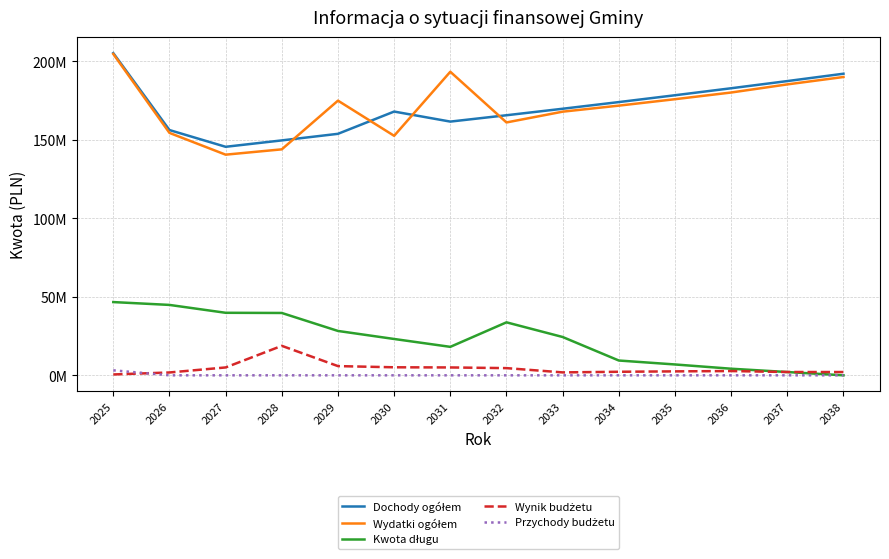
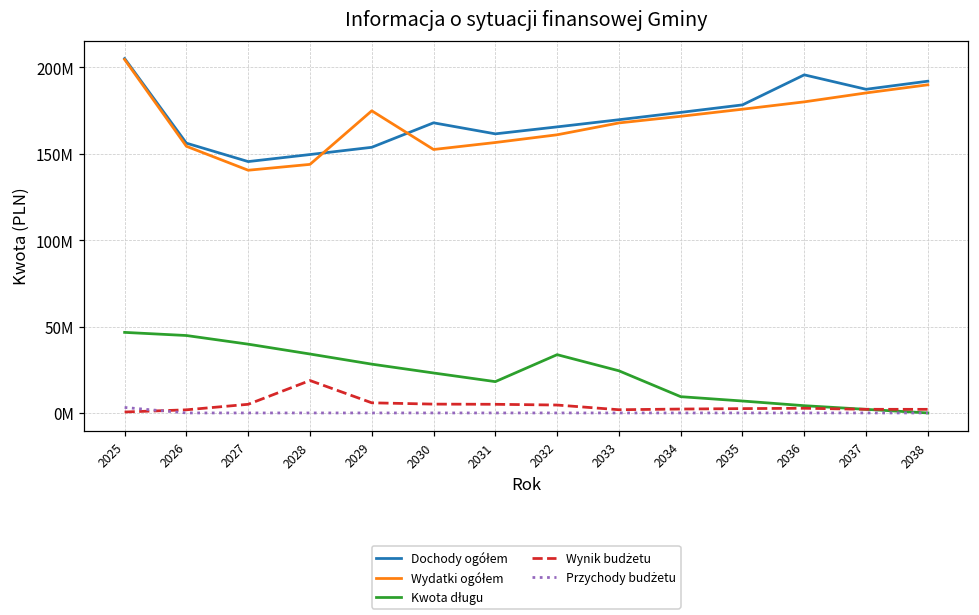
Kwota długu, 2028: 40000000 -> 34000000
Wydatki ogółem, 2031: 193000000 -> 157000000
Dochody ogółem, 2036: 183000000 -> 196000000
